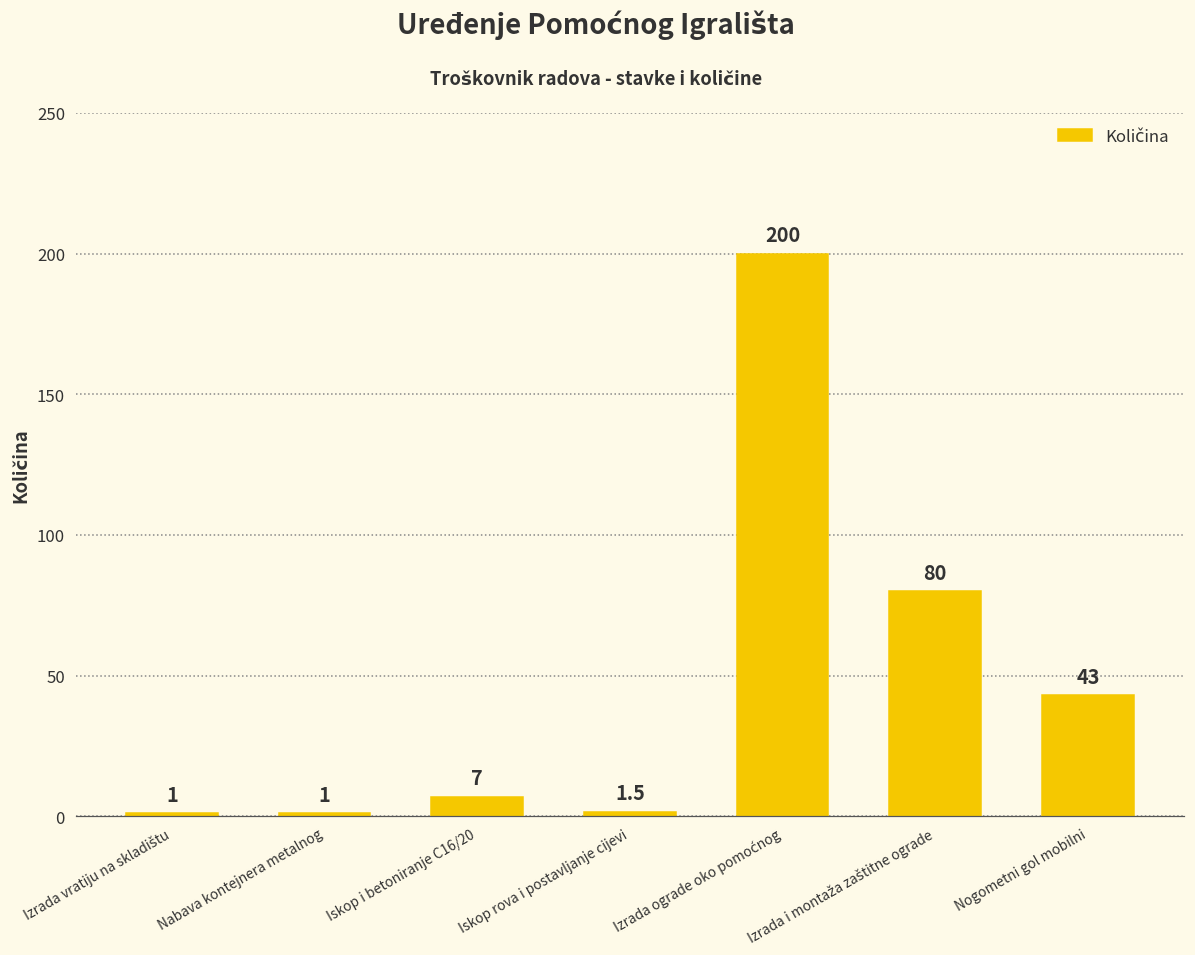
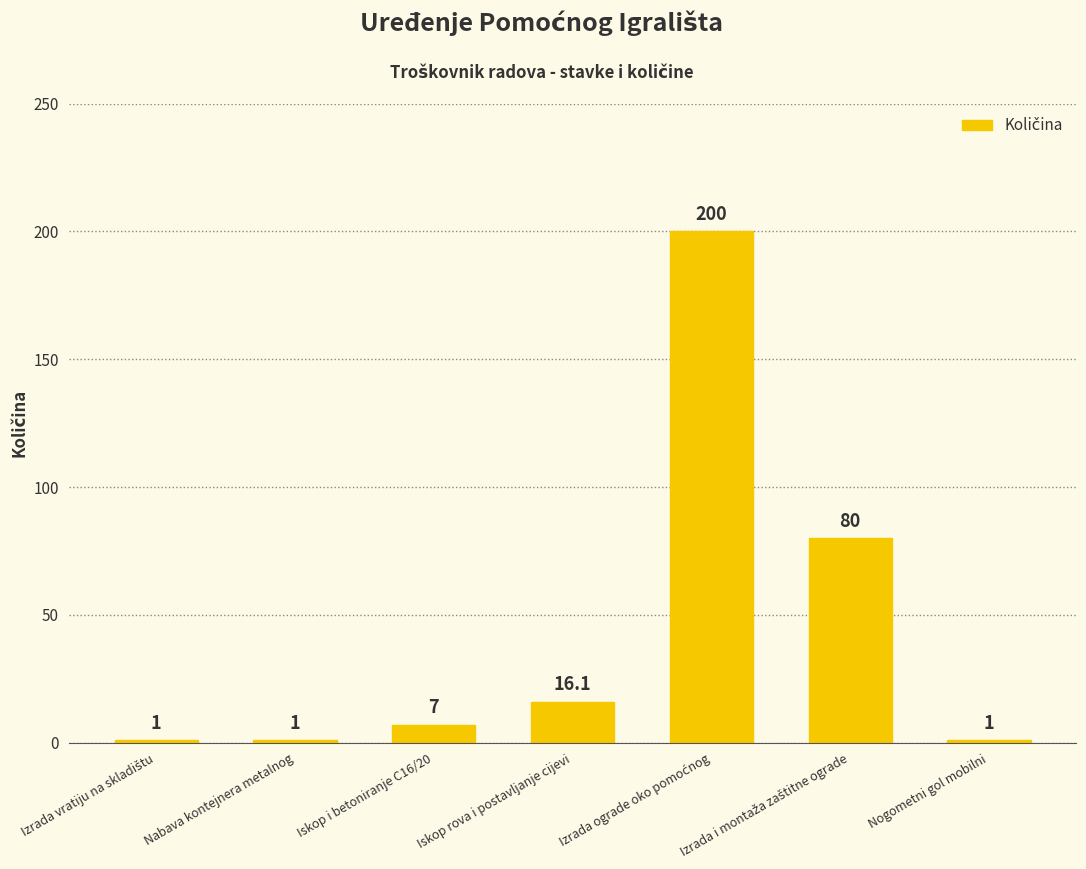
Iskop rova i postavljanje cijevi: 1.5 -> 16.1
Nogometni gol mobilni: 43 -> 1
